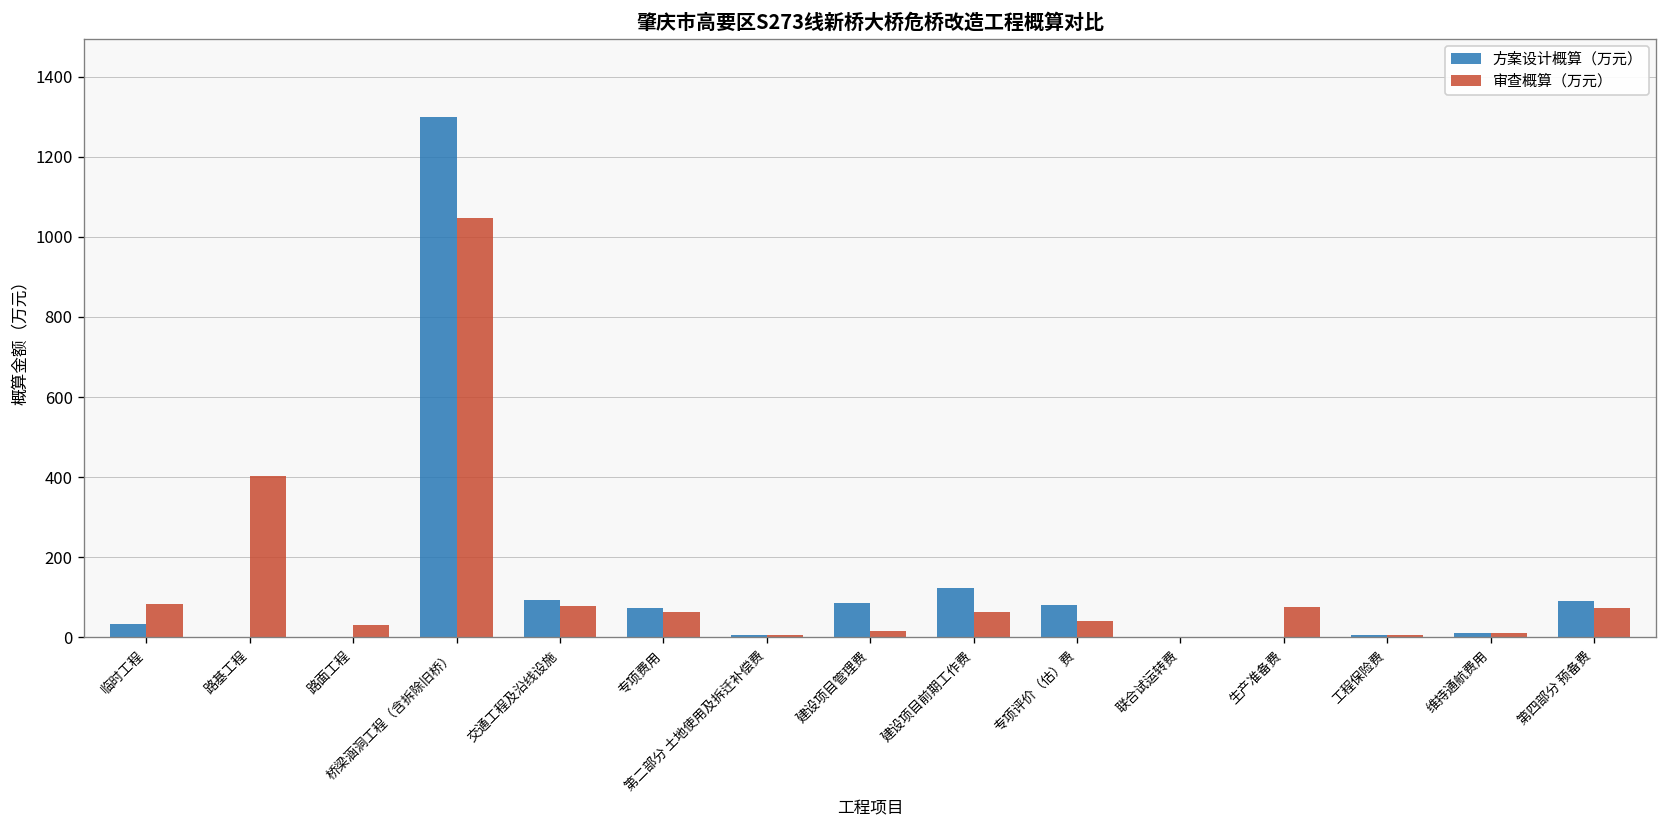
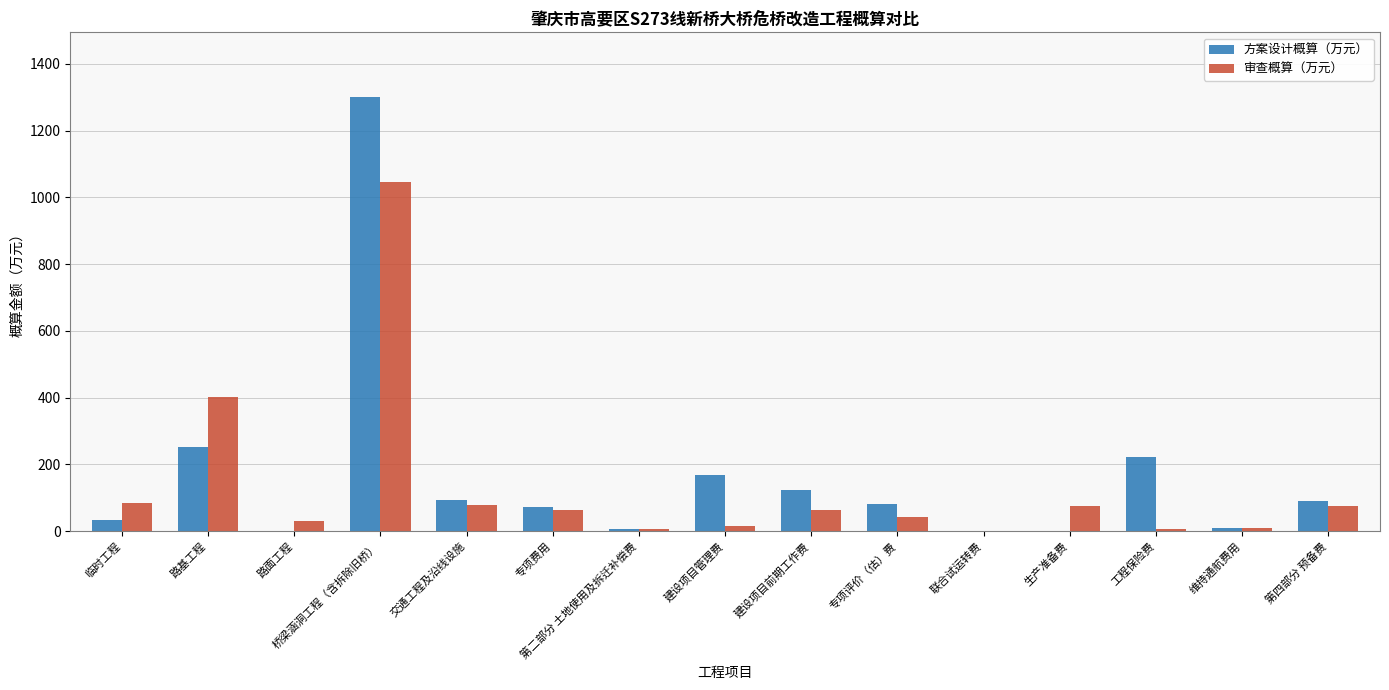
方案设计概算（万元）, 路基工程: 0 -> 250
方案设计概算（万元）, 建设项目管理费: 90 -> 170
方案设计概算（万元）, 工程保险费: 10 -> 220
